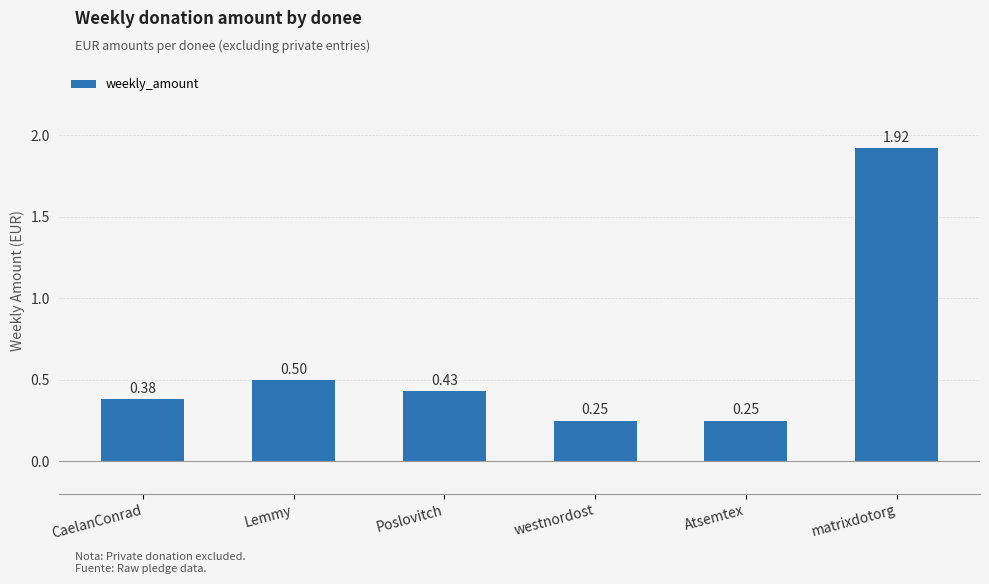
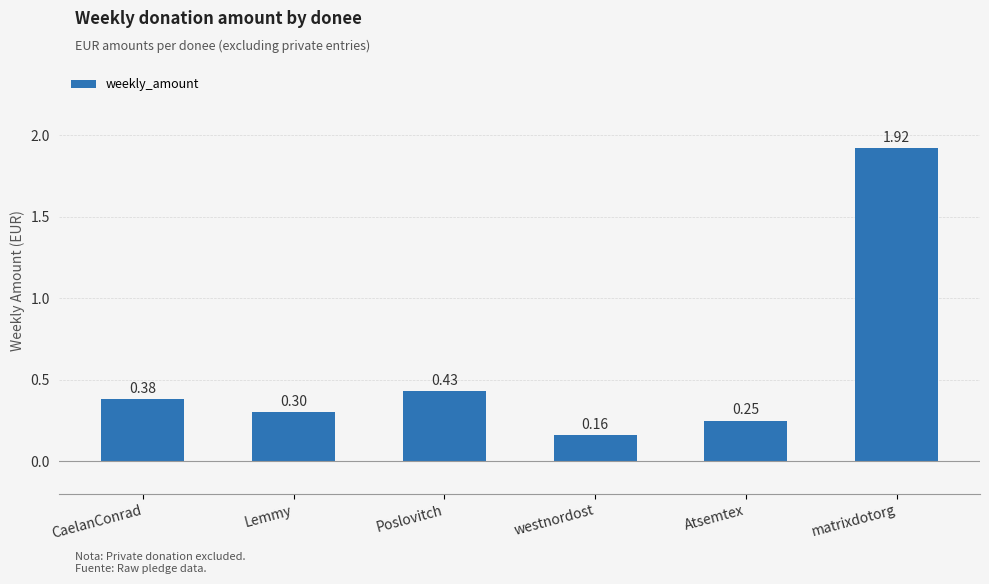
Lemmy: 0.50 -> 0.30
westnordost: 0.25 -> 0.16
